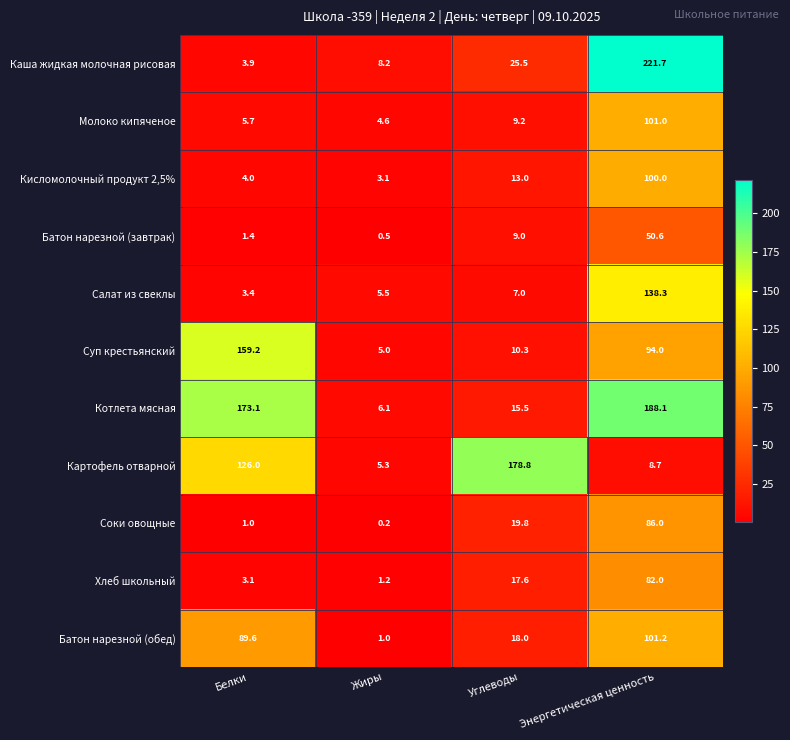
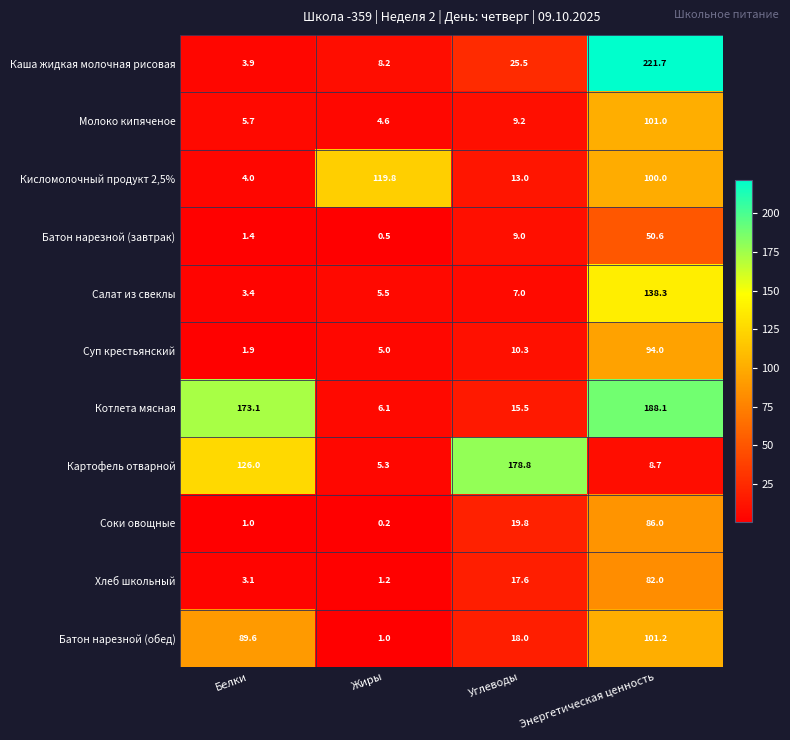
Кисломолочный продукт 2,5%, Жиры: 3.1 -> 119.8
Суп крестьянский, Белки: 159.2 -> 1.9
